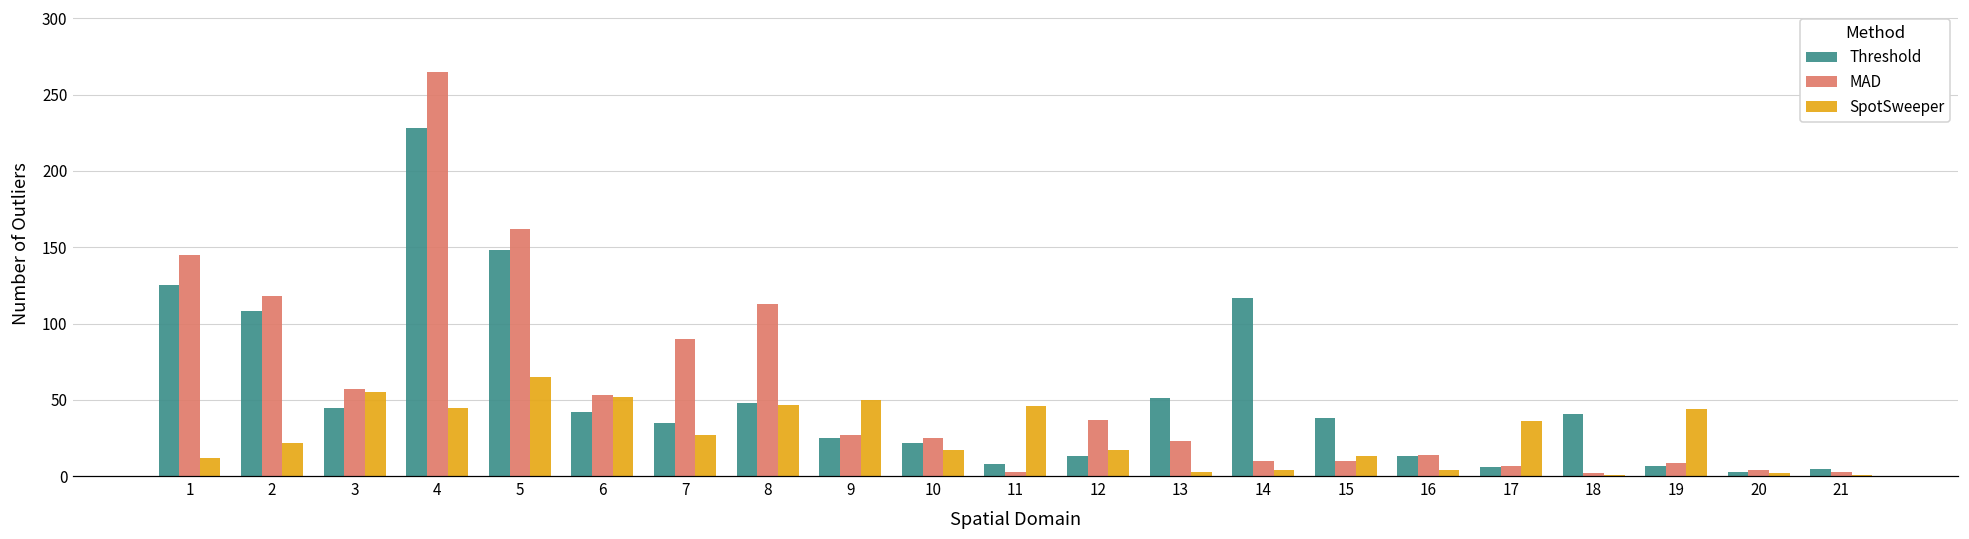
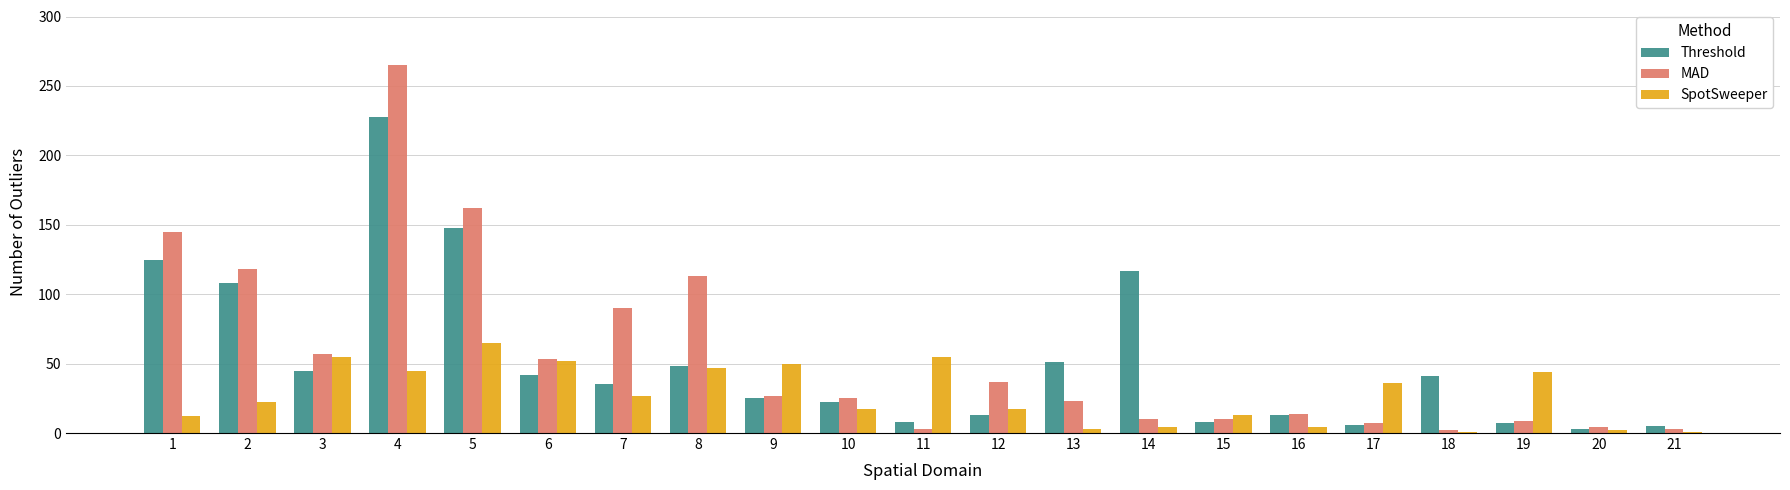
SpotSweeper, 11: 46 -> 55
Threshold, 15: 38 -> 8
